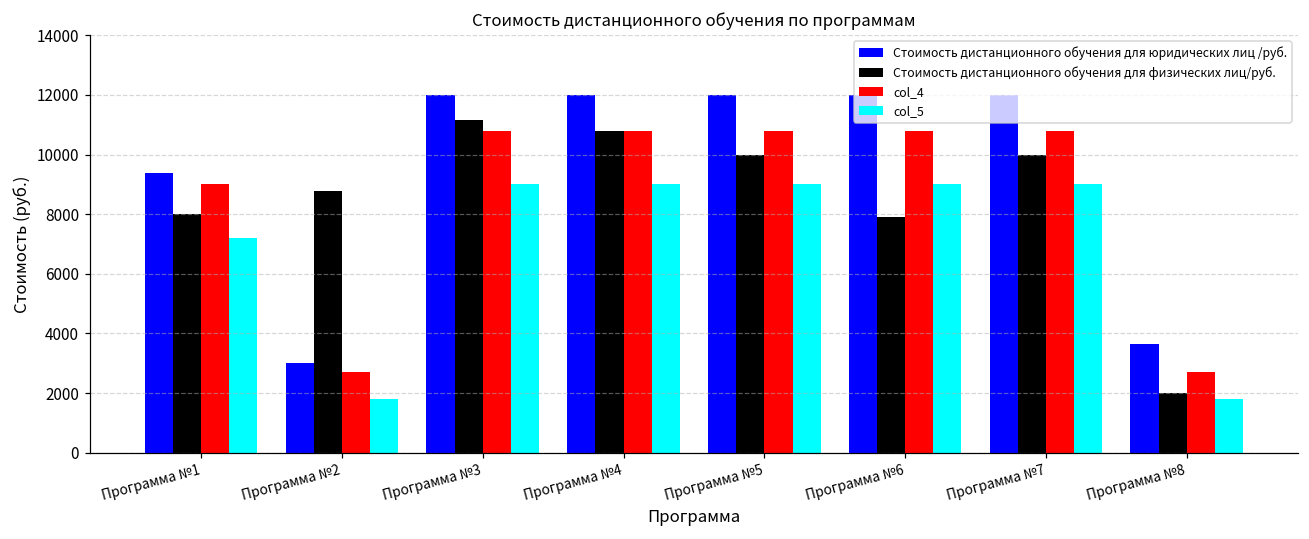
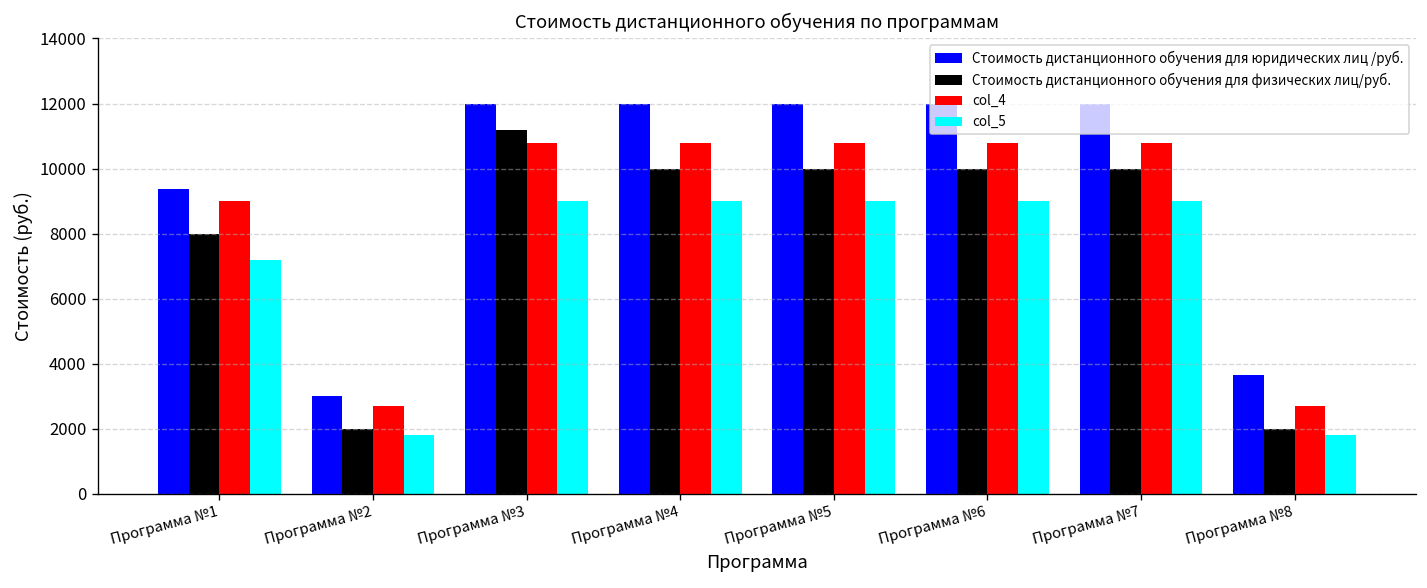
Стоимость дистанционного обучения для физических лиц/руб., Программа №2: 8800 -> 2000
Стоимость дистанционного обучения для физических лиц/руб., Программа №4: 10800 -> 10000
Стоимость дистанционного обучения для физических лиц/руб., Программа №6: 7900 -> 10000
